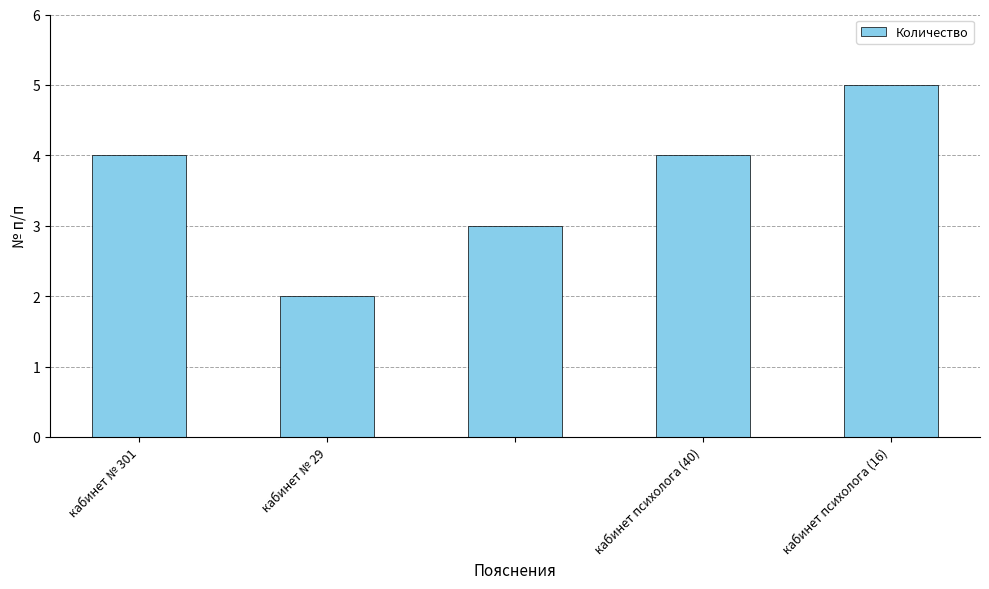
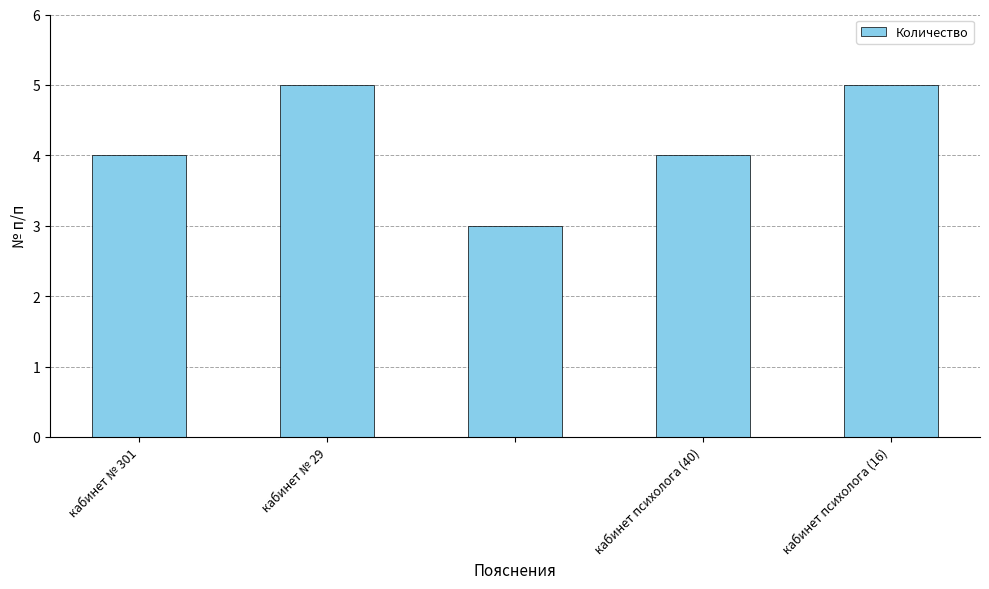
кабинет № 29: 2 -> 5
